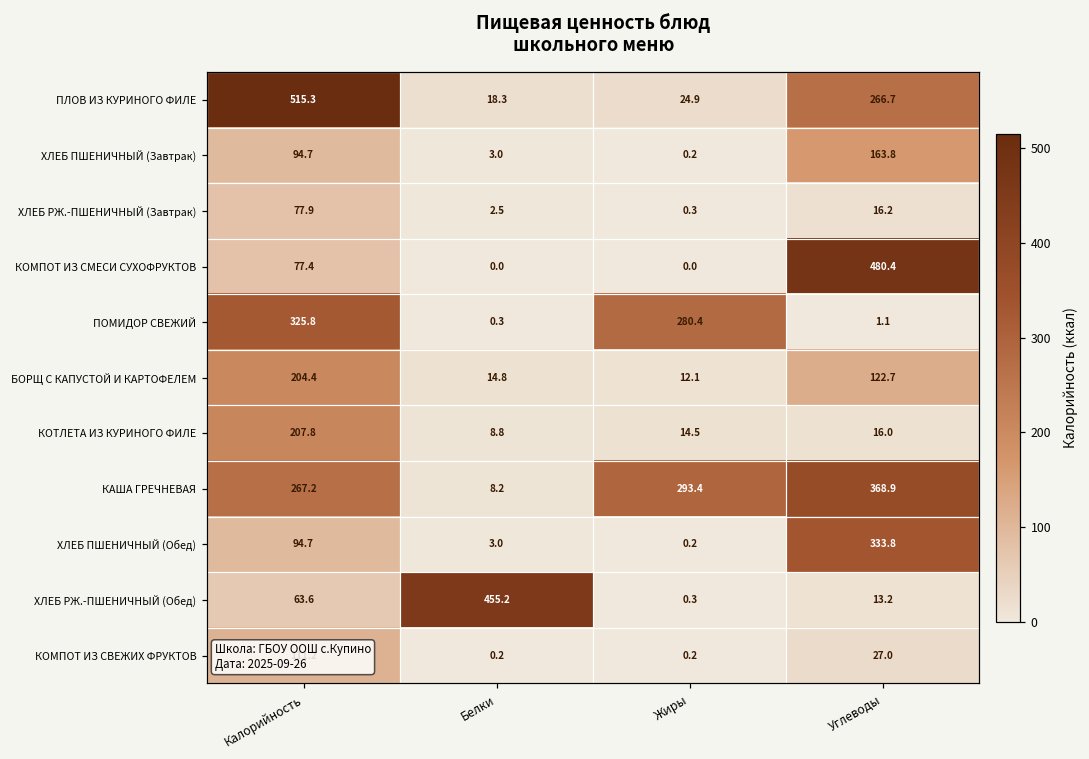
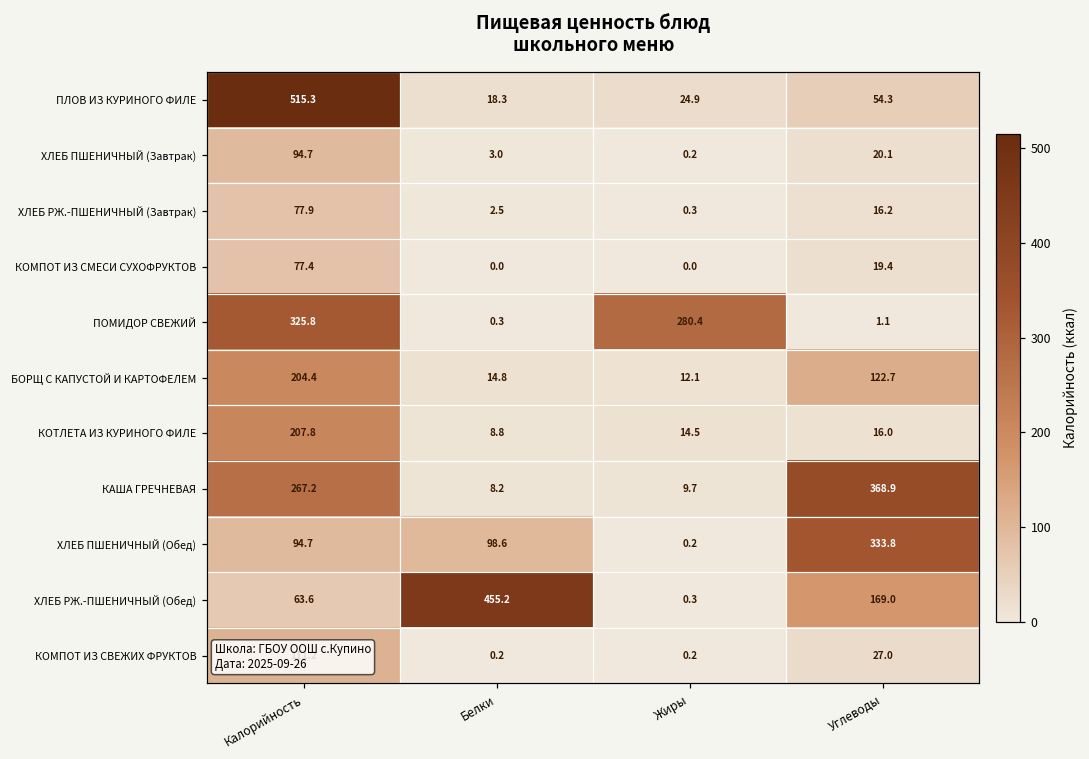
ПЛОВ ИЗ КУРИНОГО ФИЛЕ, Углеводы: 266.7 -> 54.3
ХЛЕБ ПШЕНИЧНЫЙ (Завтрак), Углеводы: 163.8 -> 20.1
КОМПОТ ИЗ СМЕСИ СУХОФРУКТОВ, Углеводы: 480.4 -> 19.4
КАША ГРЕЧНЕВАЯ, Жиры: 293.4 -> 9.7
ХЛЕБ ПШЕНИЧНЫЙ (Обед), Белки: 3.0 -> 98.6
ХЛЕБ РЖ.-ПШЕНИЧНЫЙ (Обед), Углеводы: 13.2 -> 169.0
